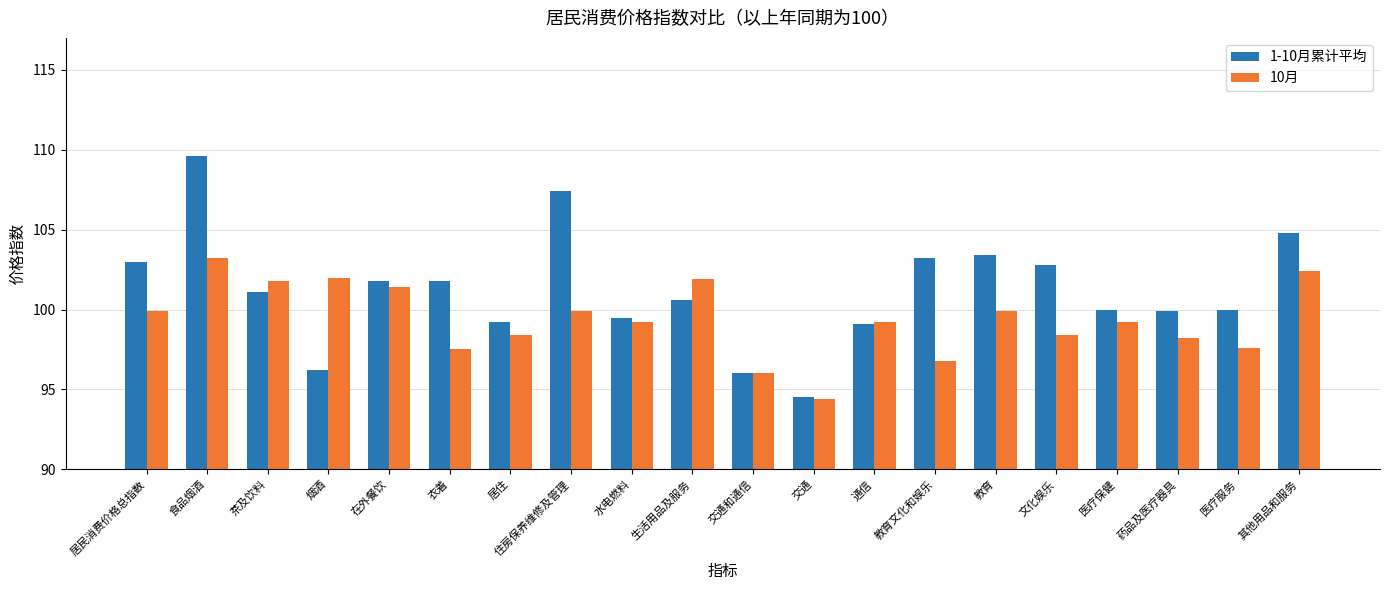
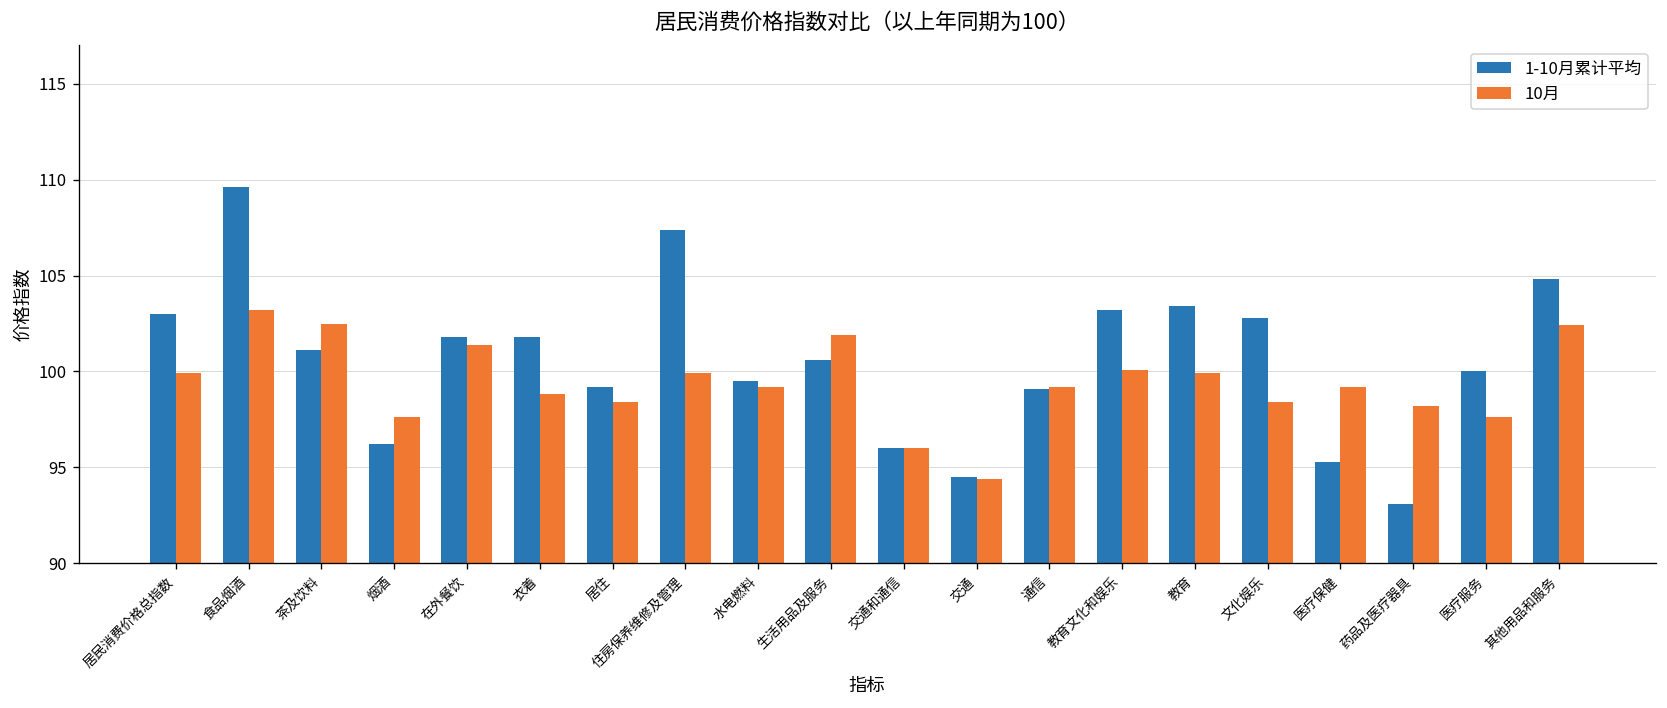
10月, 茶及饮料: 101.8 -> 102.5
10月, 烟酒: 102.0 -> 97.6
10月, 衣着: 97.5 -> 98.8
10月, 教育文化和娱乐: 96.8 -> 100.1
1-10月累计平均, 医疗保健: 100.0 -> 95.3
1-10月累计平均, 药品及医疗器具: 99.9 -> 93.1
